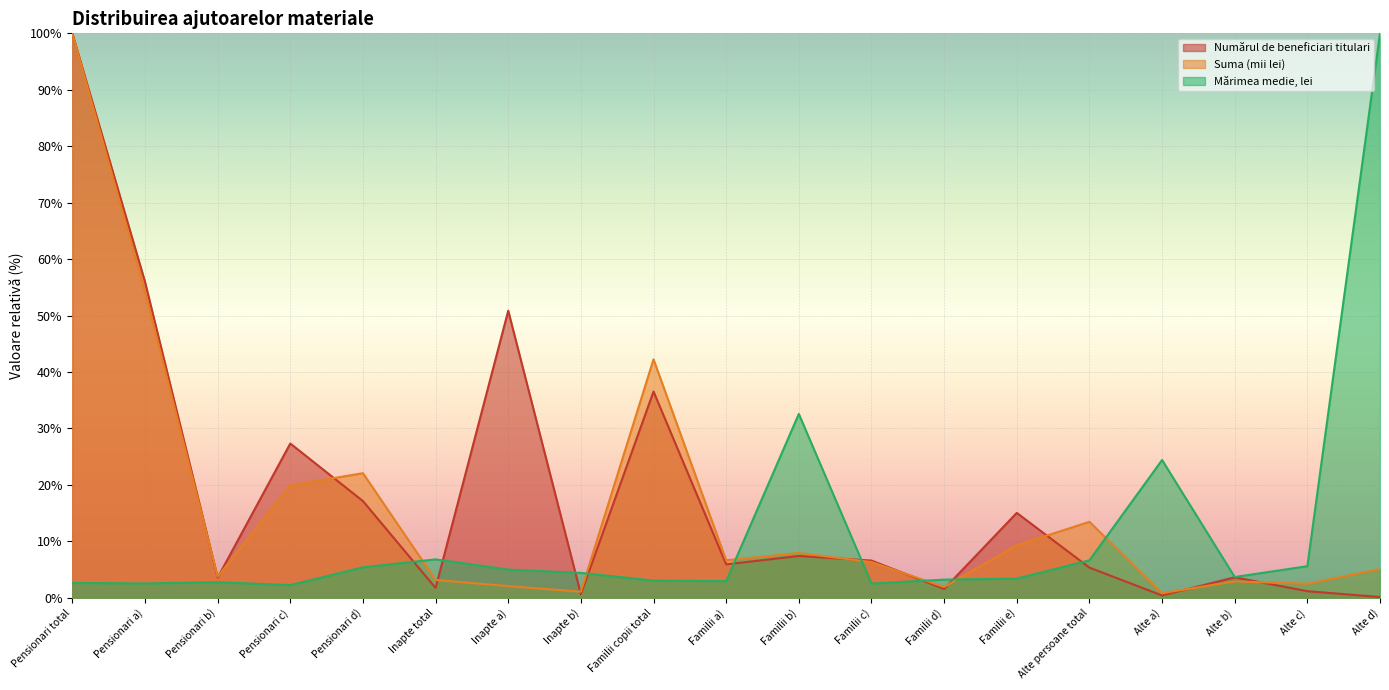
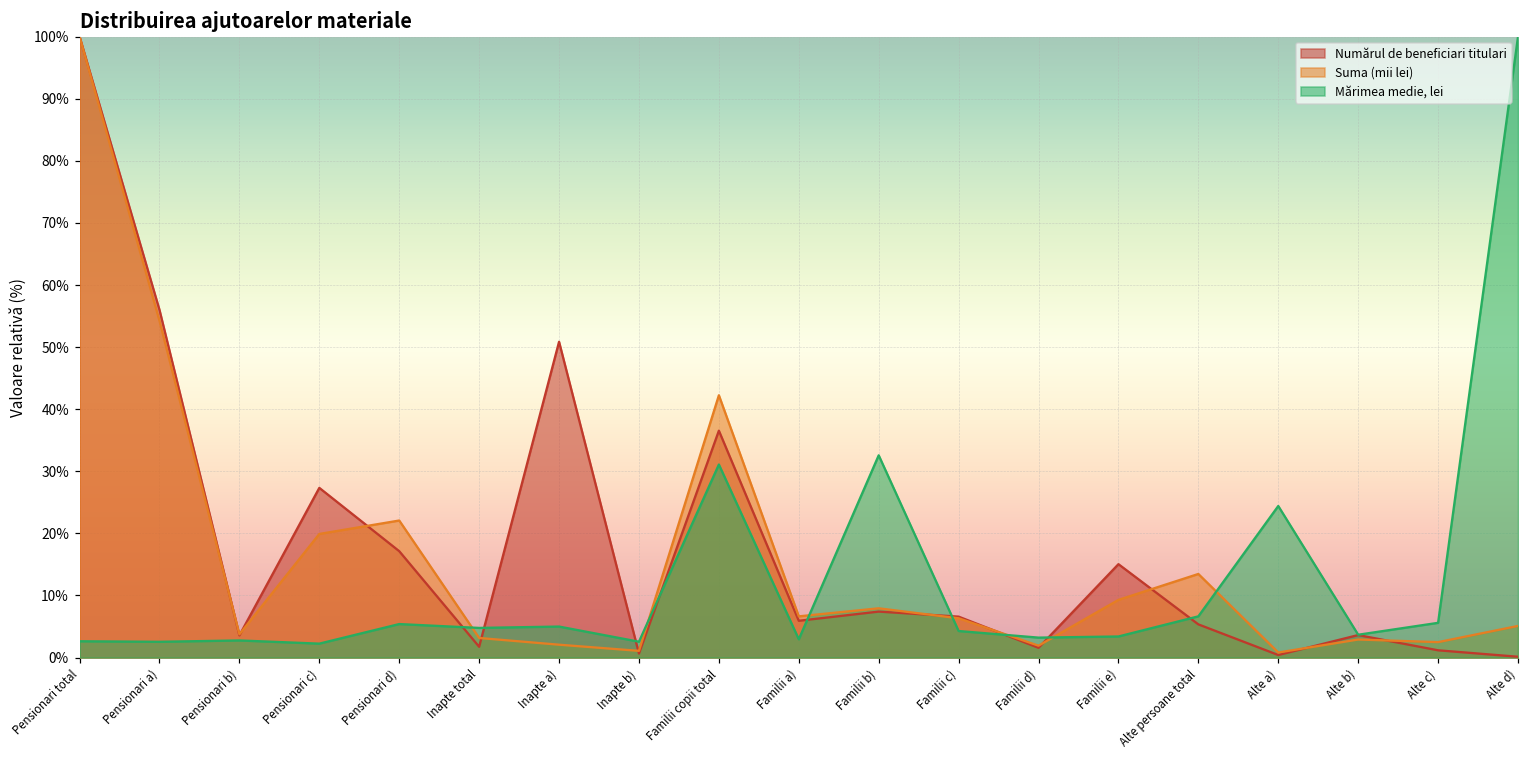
Mărimea medie, lei, Inapte total: 7% -> 5%
Mărimea medie, lei, Inapte b): 4% -> 3%
Mărimea medie, lei, Familii copii total: 3% -> 31%
Mărimea medie, lei, Familii c): 3% -> 4%
